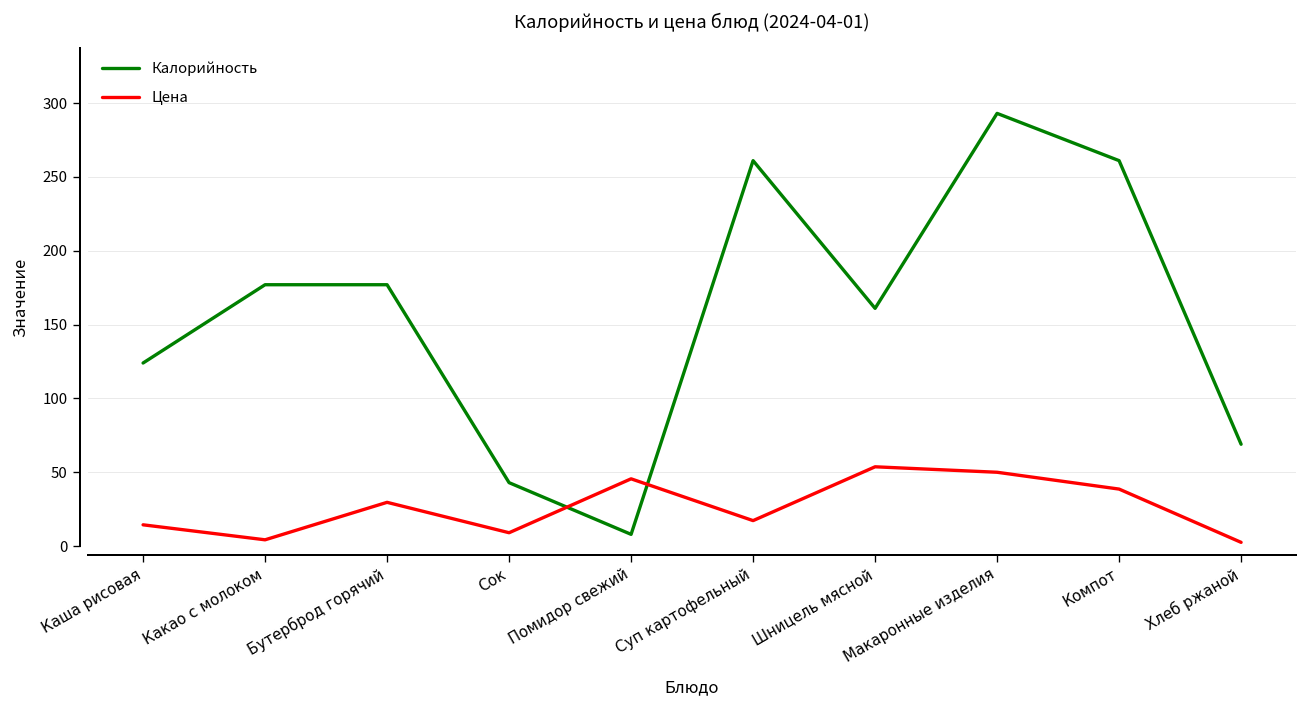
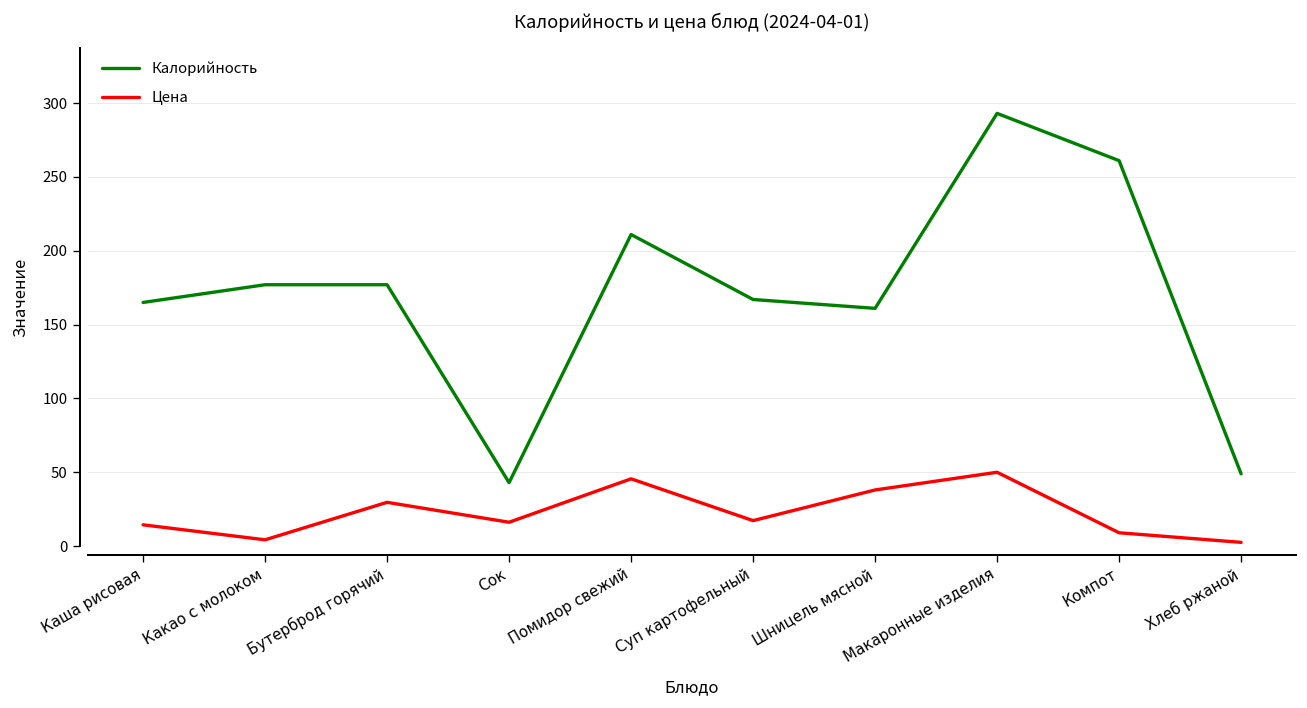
Калорийность, Каша рисовая: 124 -> 165
Цена, Сок: 9 -> 16
Калорийность, Помидор свежий: 8 -> 211
Калорийность, Суп картофельный: 261 -> 167
Цена, Шницель мясной: 54 -> 38
Цена, Компот: 39 -> 9
Калорийность, Хлеб ржаной: 69 -> 49
